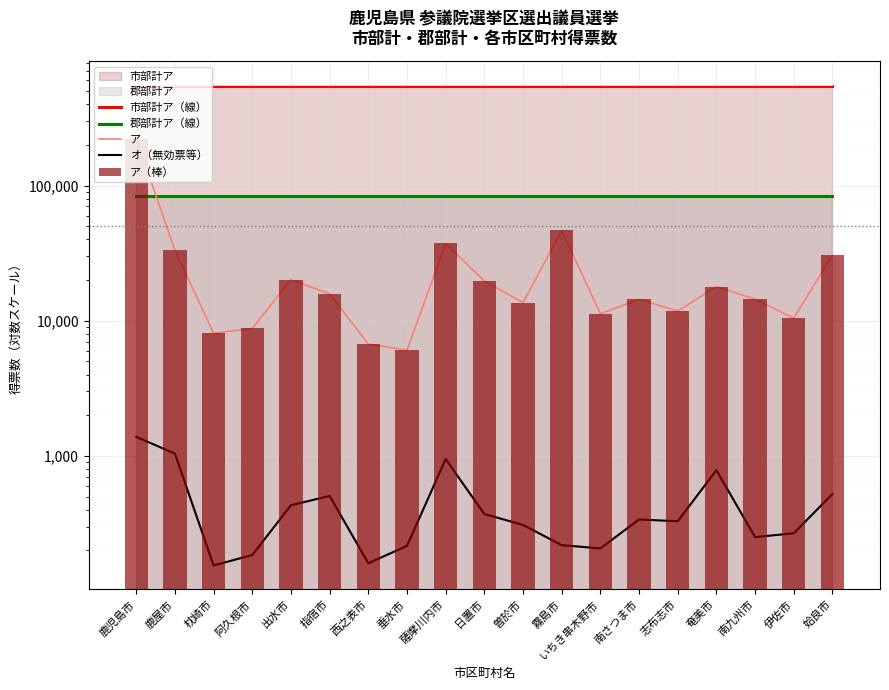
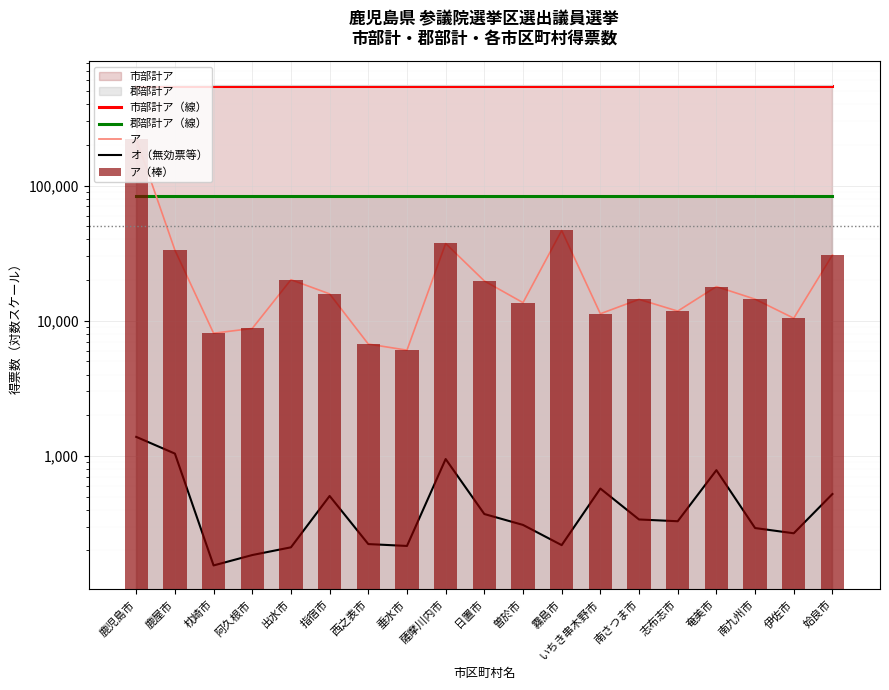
オ（無効票等）, 出水市: 430 -> 210
オ（無効票等）, 西之表市: 160 -> 220
オ（無効票等）, いちき串木野市: 210 -> 570
オ（無効票等）, 南九州市: 250 -> 290
